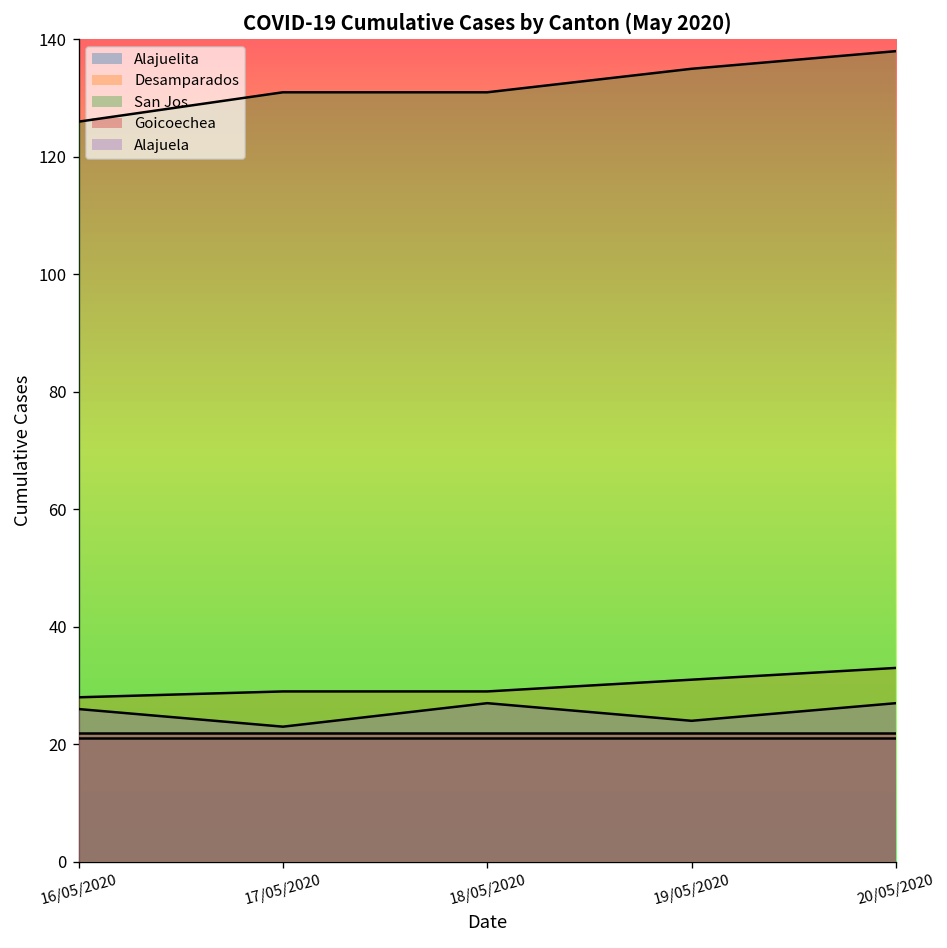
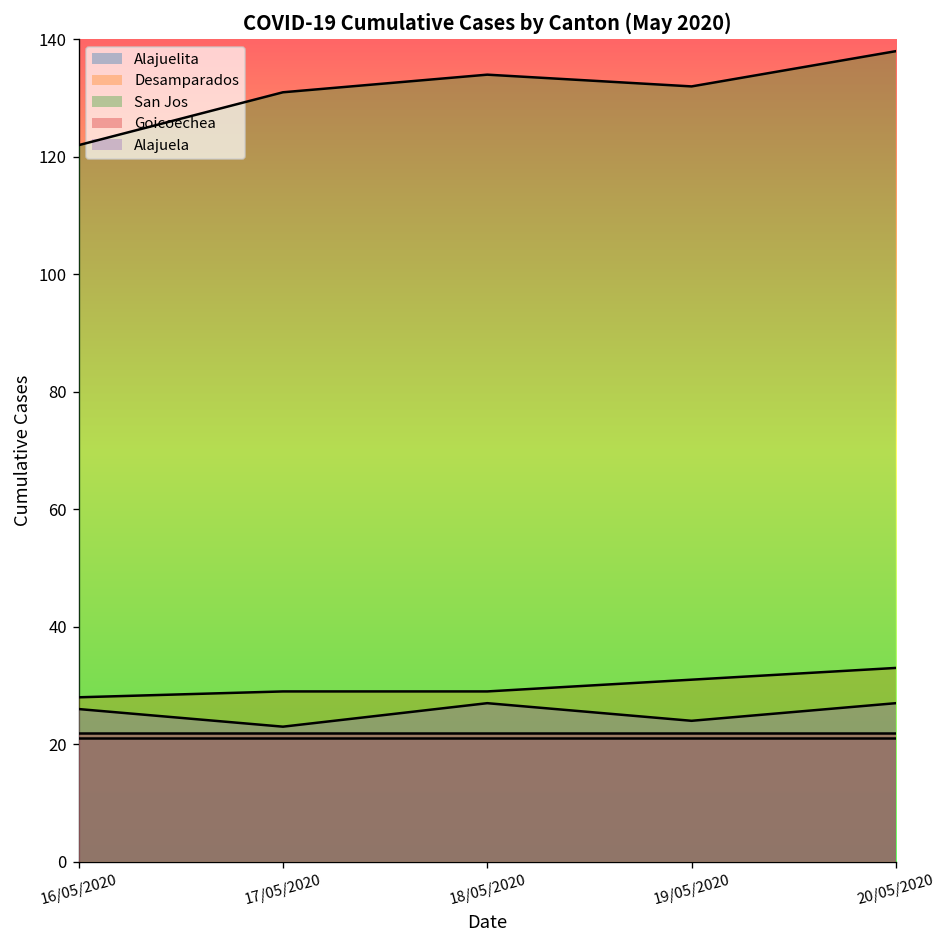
San Jos, 16/05/2020: 126 -> 122
San Jos, 18/05/2020: 131 -> 134
San Jos, 19/05/2020: 135 -> 132
